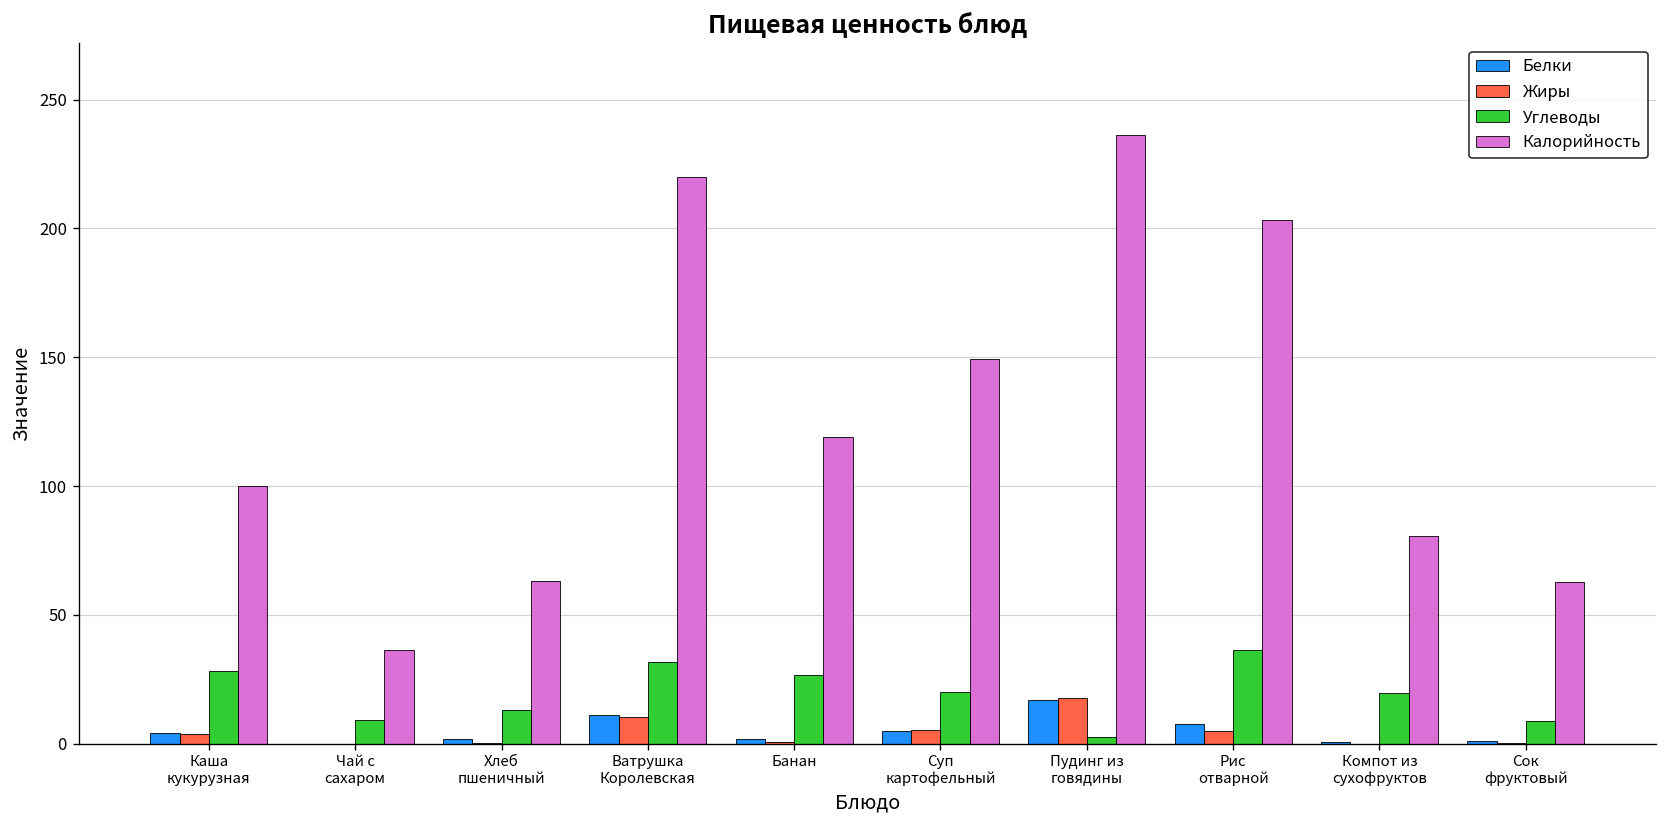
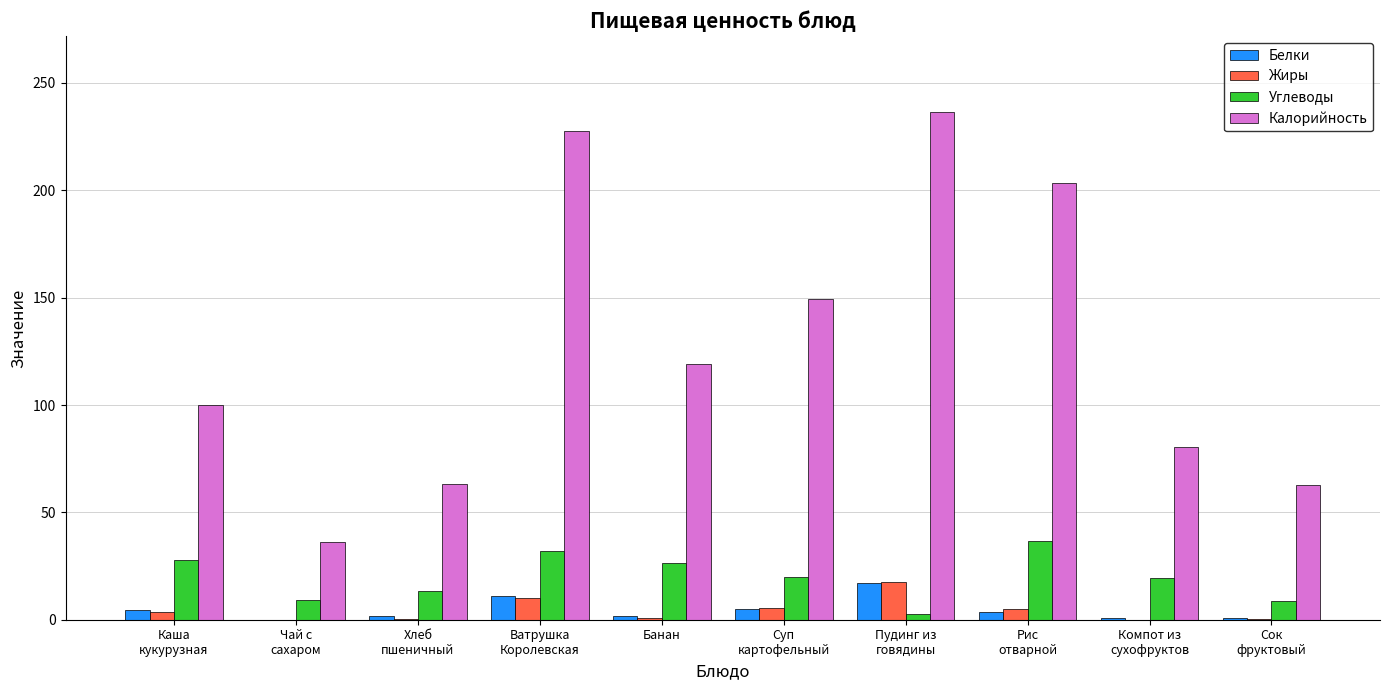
Калорийность, Ватрушка Королевская: 220 -> 228
Белки, Рис отварной: 8 -> 4
